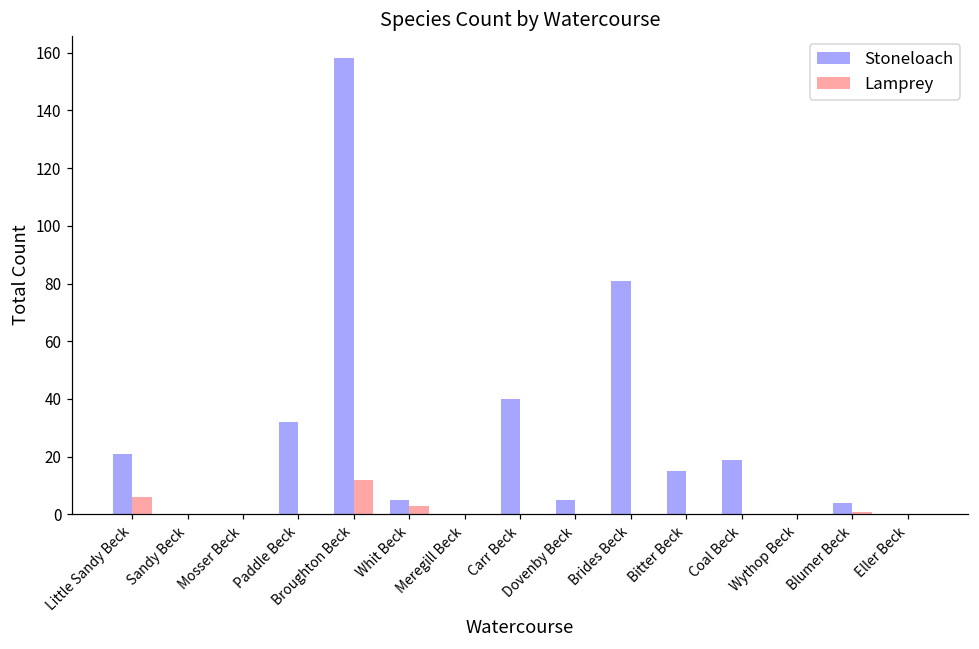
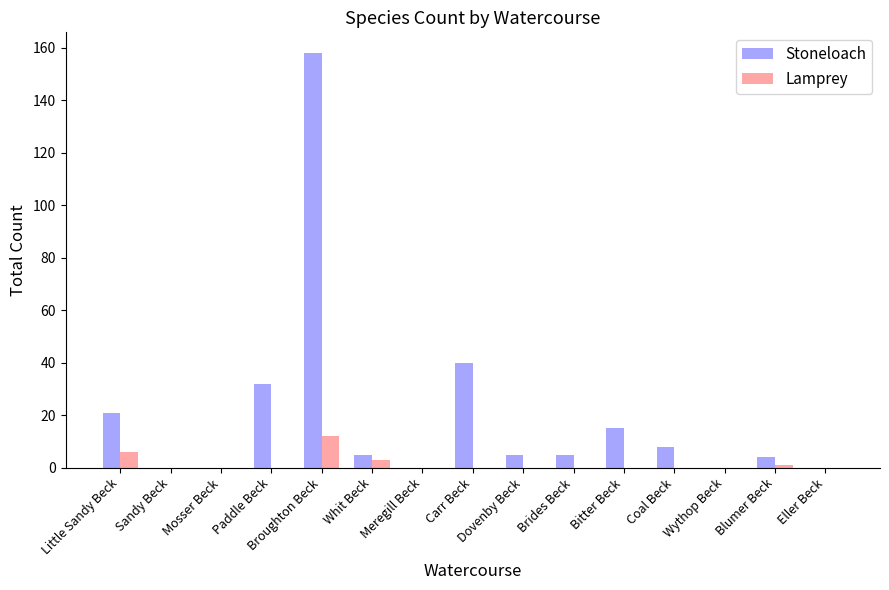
Stoneloach, Brides Beck: 81 -> 5
Stoneloach, Coal Beck: 19 -> 8
